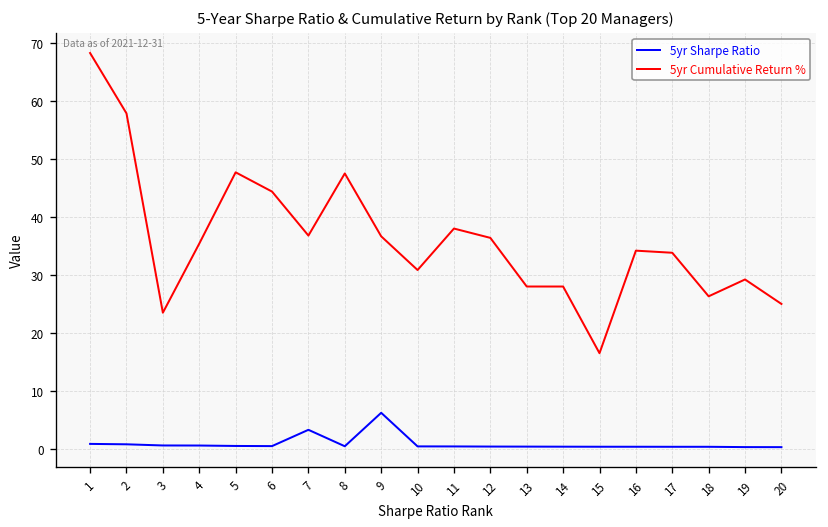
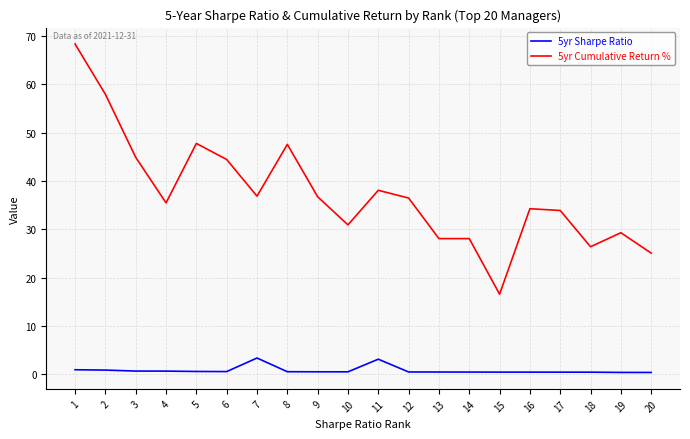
5yr Cumulative Return %, 3: 24 -> 45
5yr Sharpe Ratio, 9: 6 -> 0
5yr Sharpe Ratio, 11: 0 -> 3
